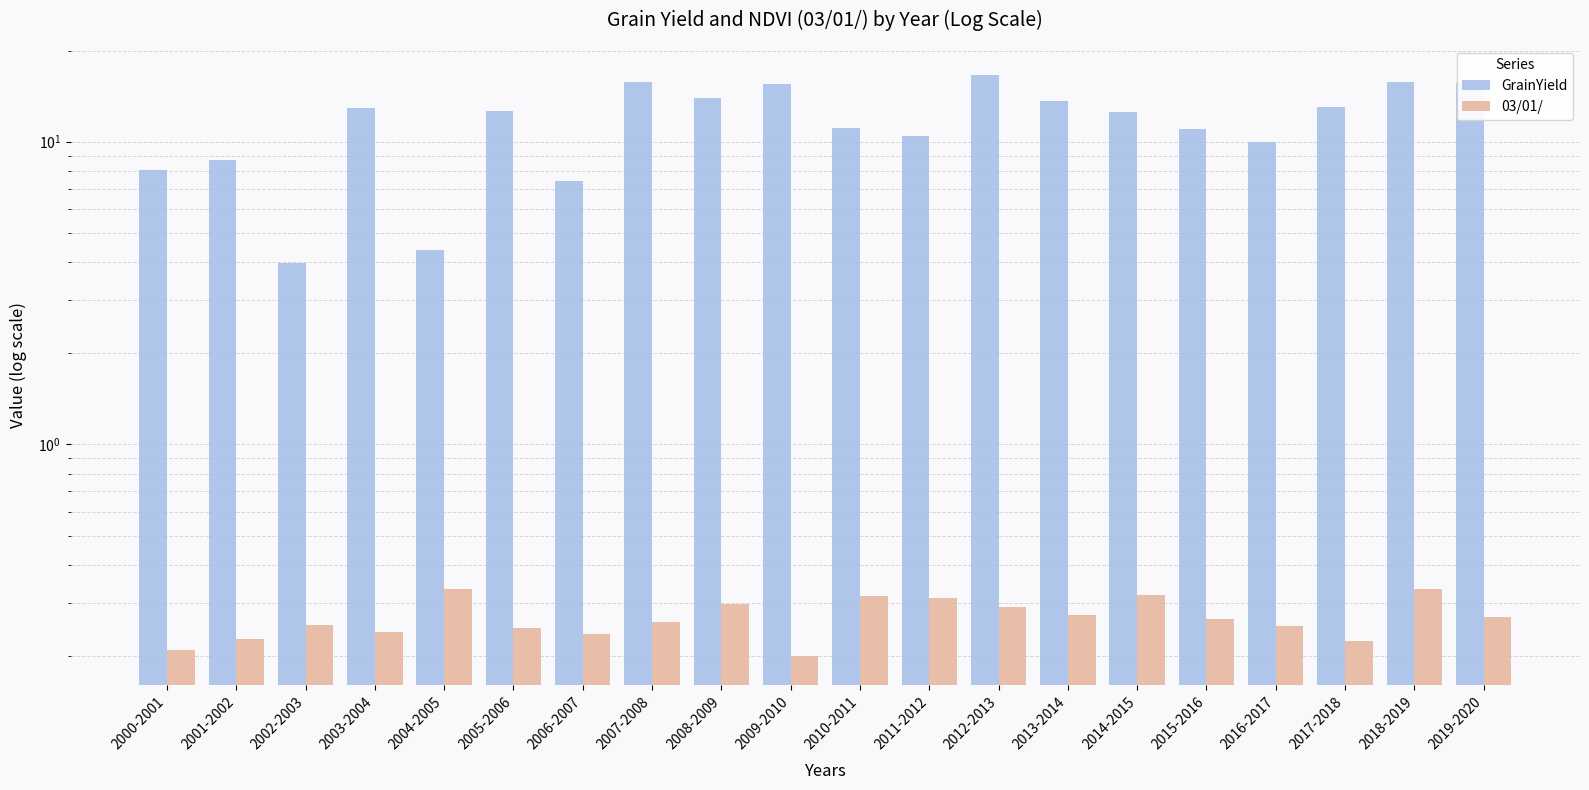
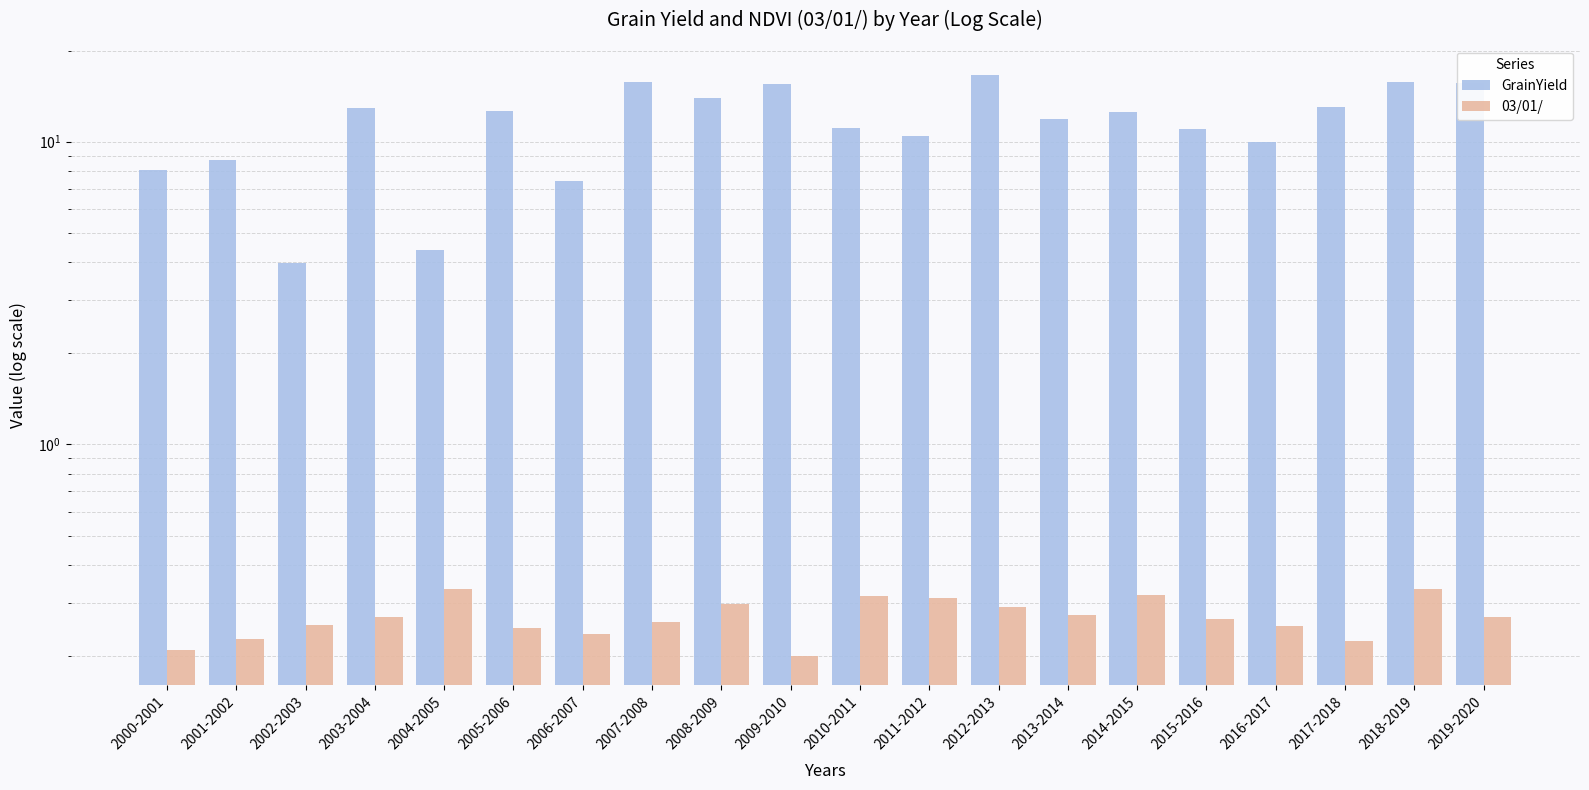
03/01/, 2003-2004: 0.24 -> 0.27
GrainYield, 2013-2014: 14 -> 11.9
